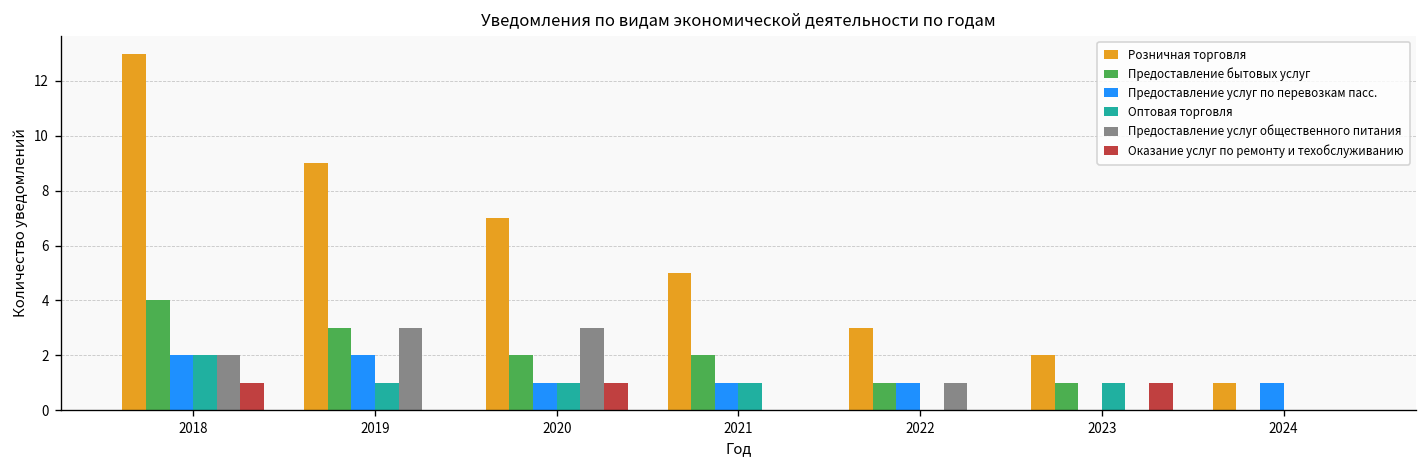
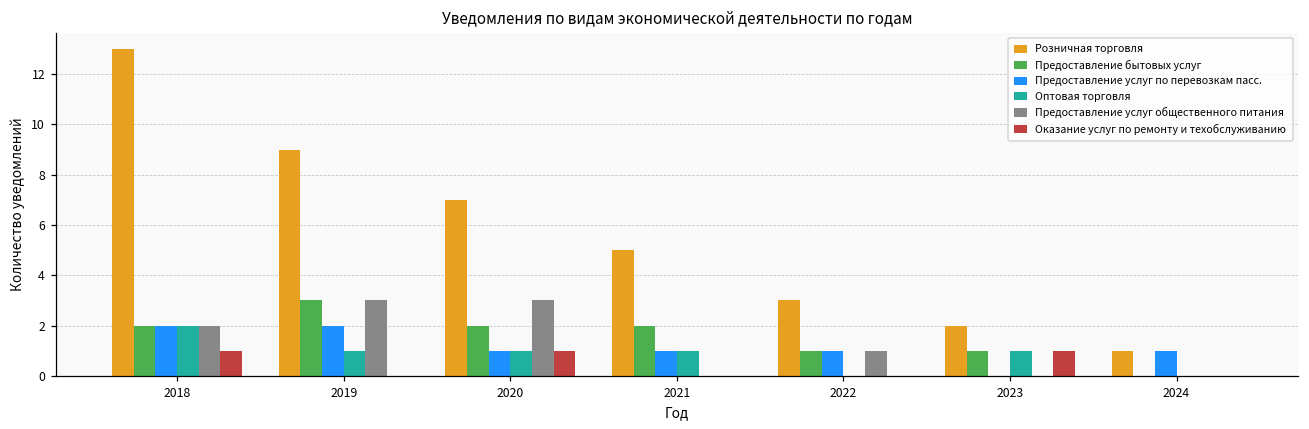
Предоставление бытовых услуг, 2018: 4 -> 2
